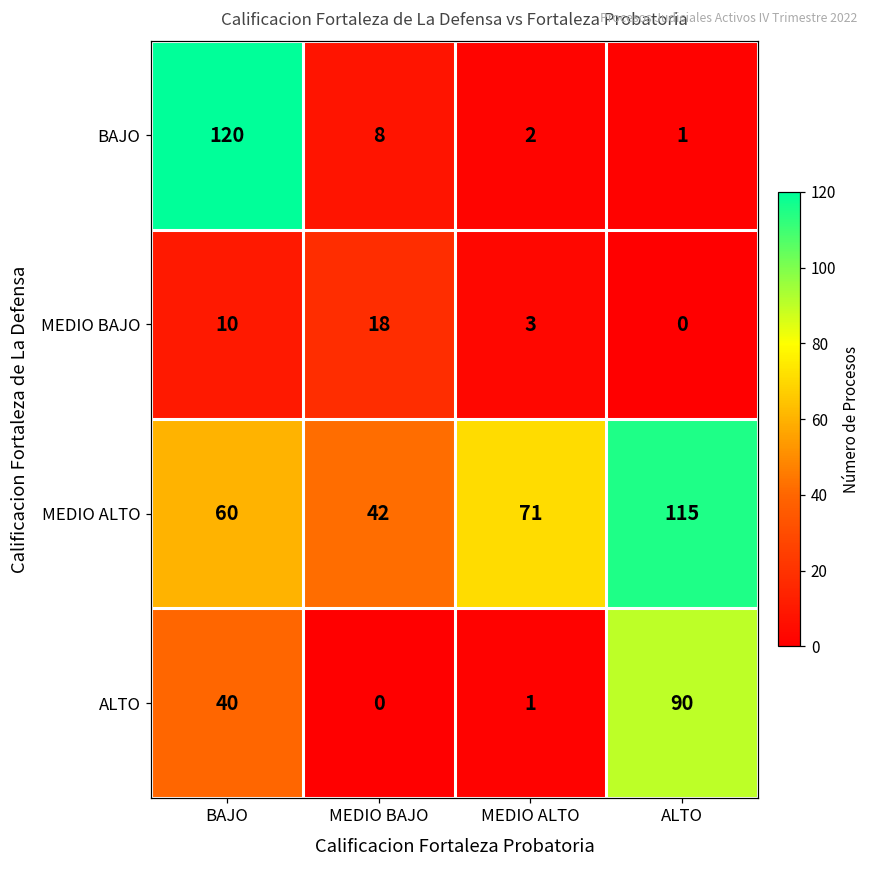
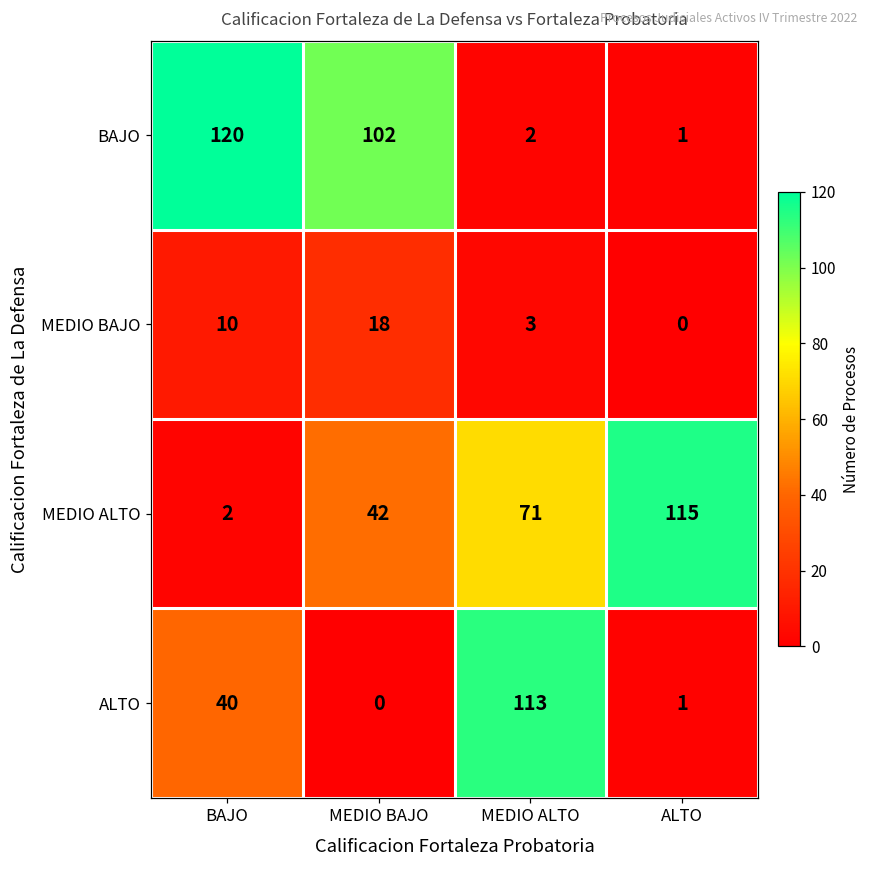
BAJO, MEDIO BAJO: 8 -> 102
MEDIO ALTO, BAJO: 60 -> 2
ALTO, MEDIO ALTO: 1 -> 113
ALTO, ALTO: 90 -> 1
